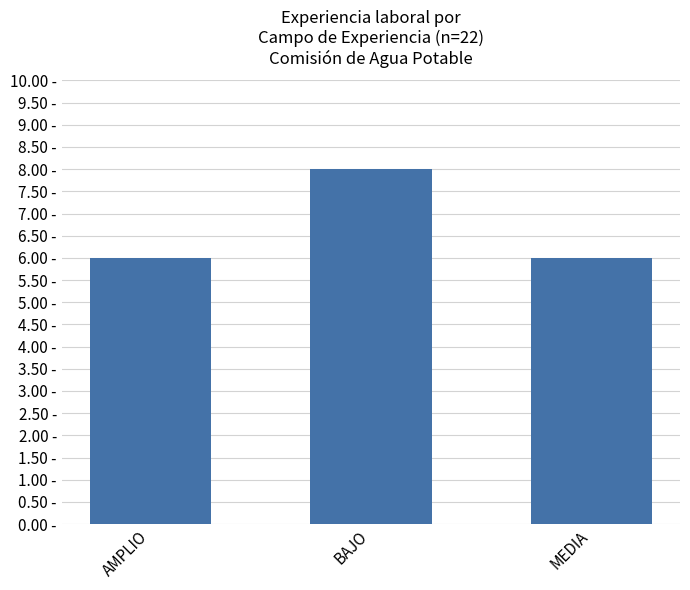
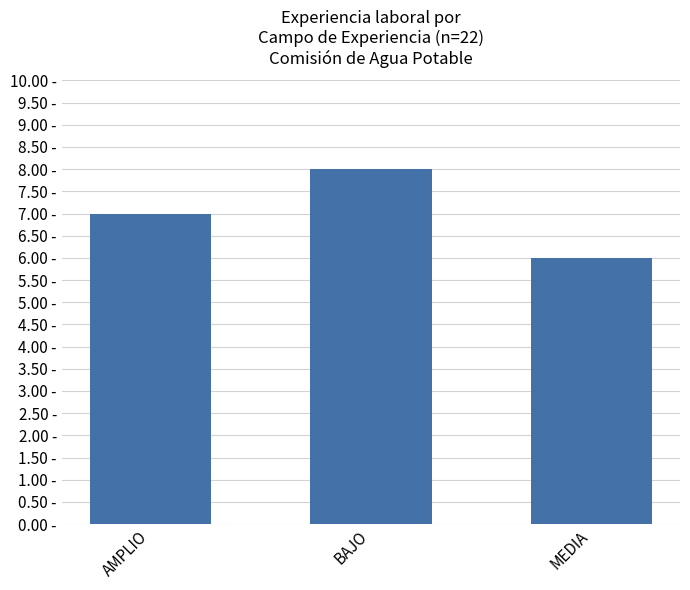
AMPLIO: 6 - -> 7 -
